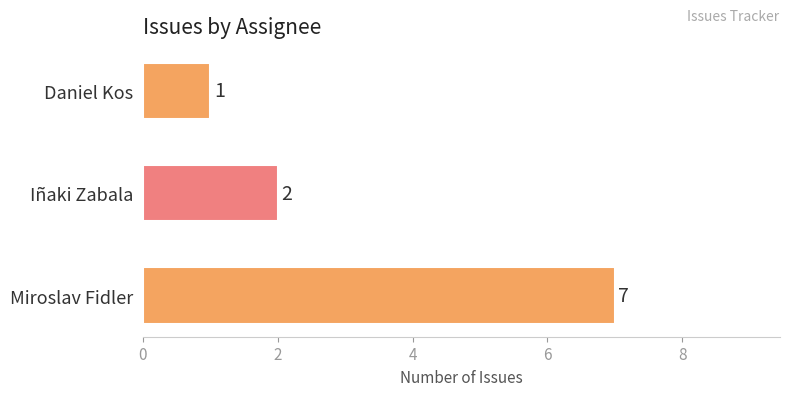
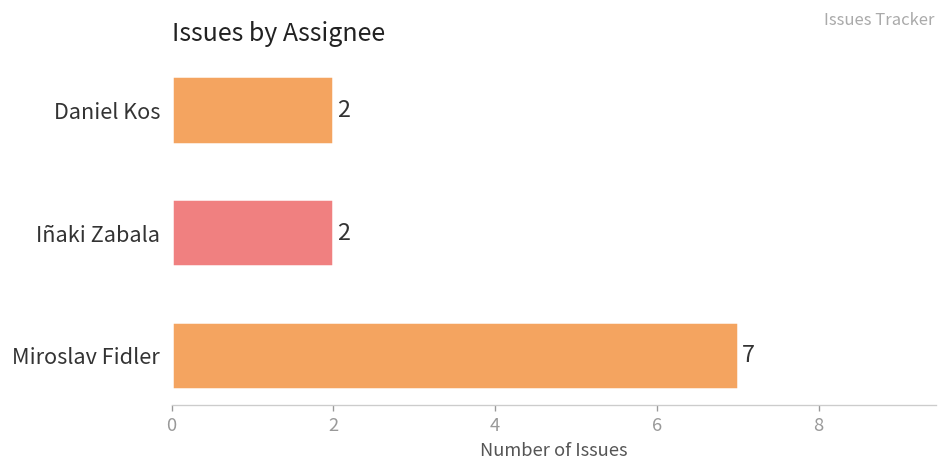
Daniel Kos: 1 -> 2
